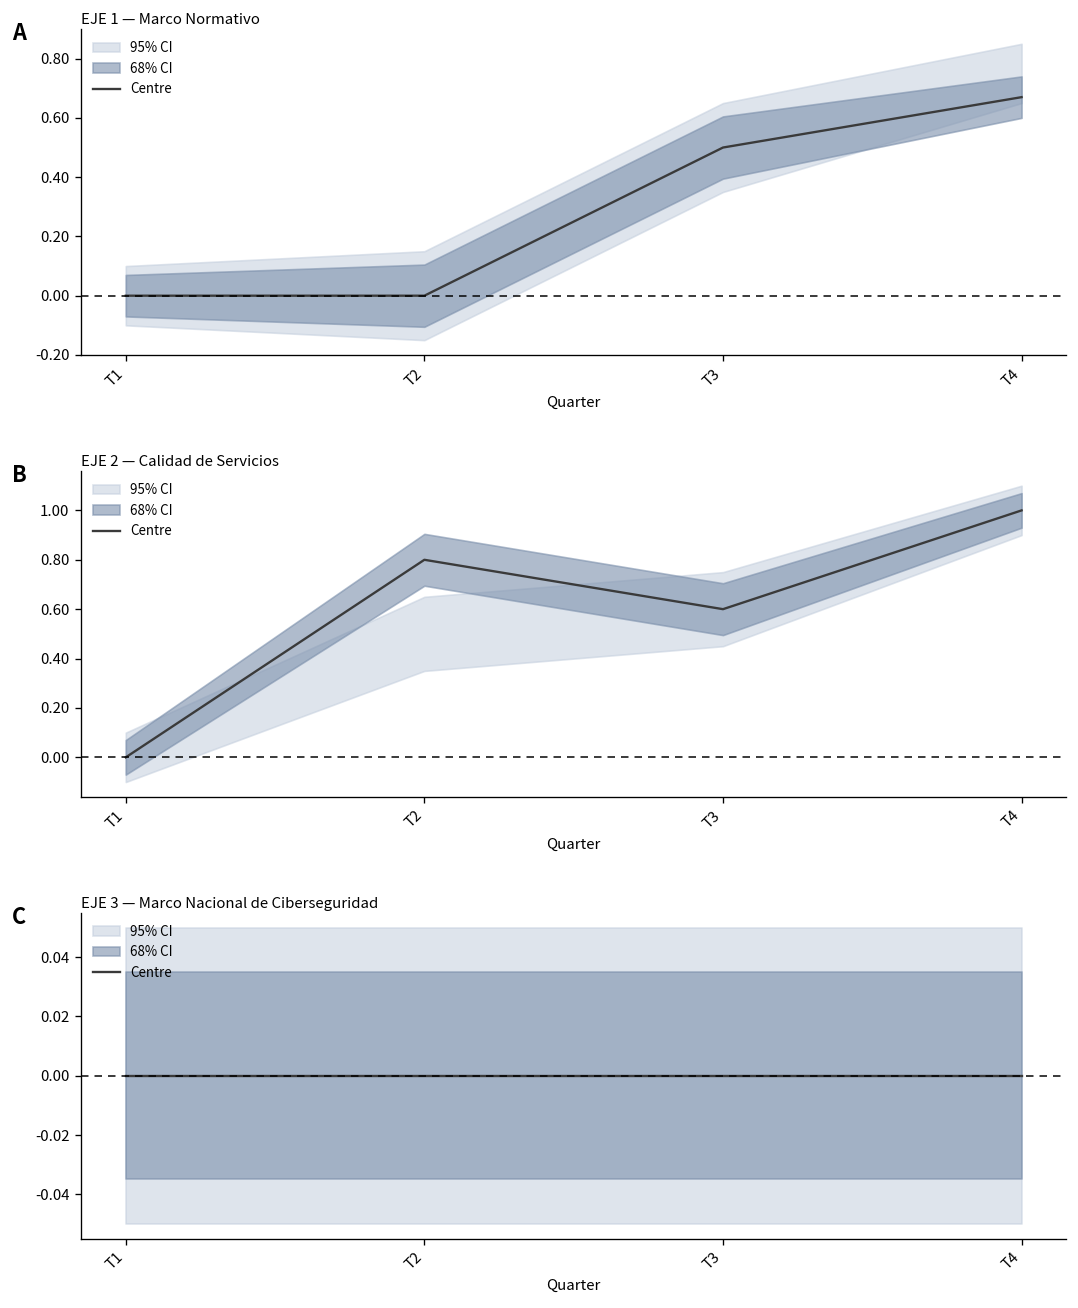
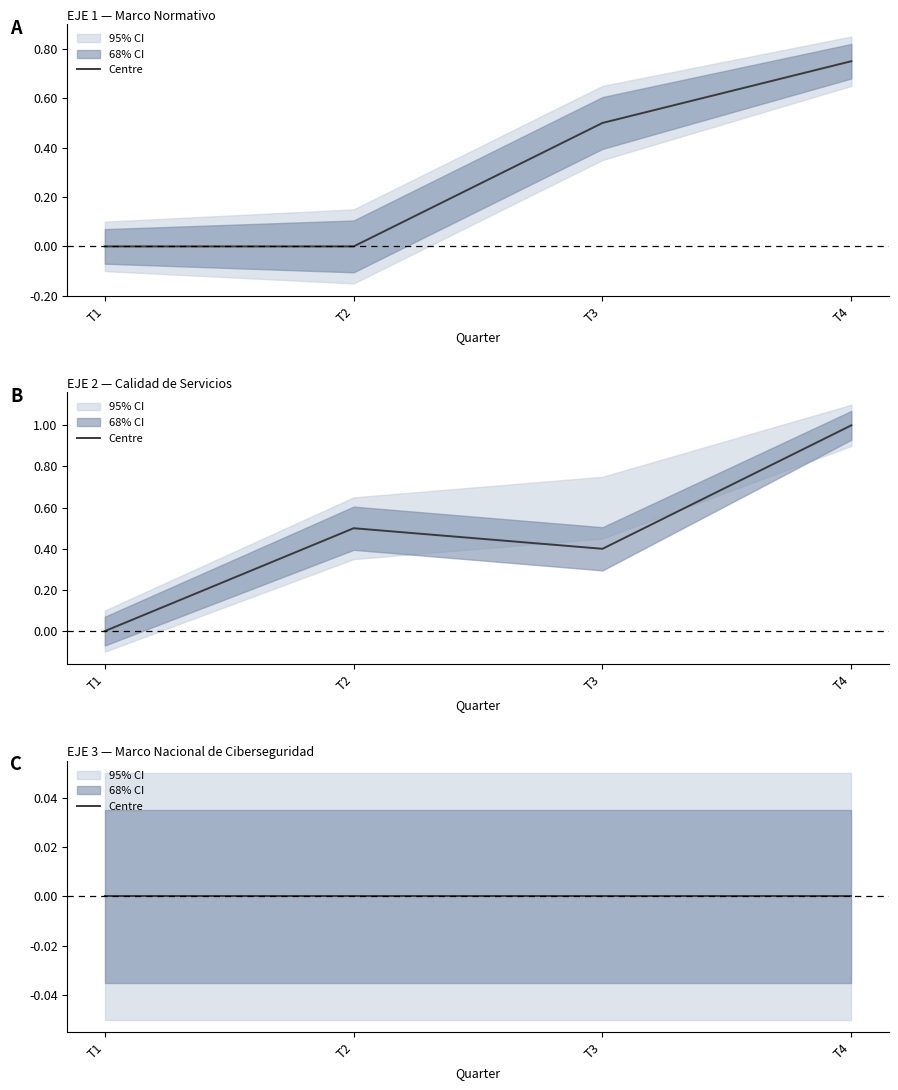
EJE 1 — Marco Normativo, Centre, T4: 0.67 -> 0.75
EJE 2 — Calidad de Servicios, Centre, T2: 0.8 -> 0.5
EJE 2 — Calidad de Servicios, Centre, T3: 0.6 -> 0.4
